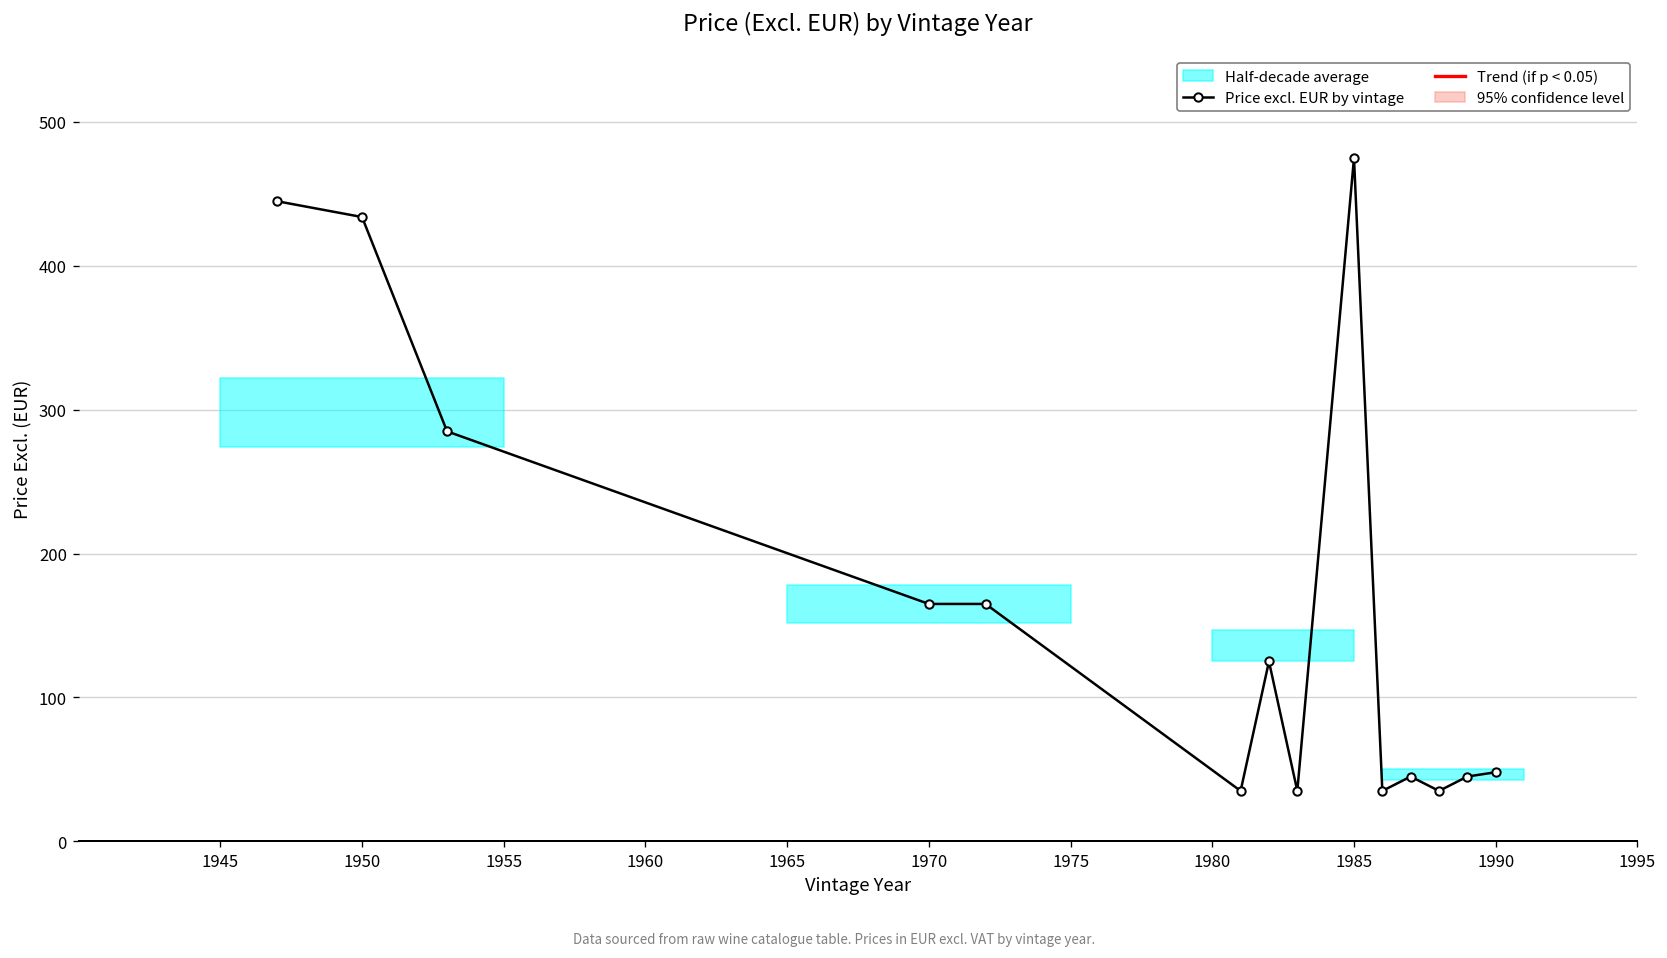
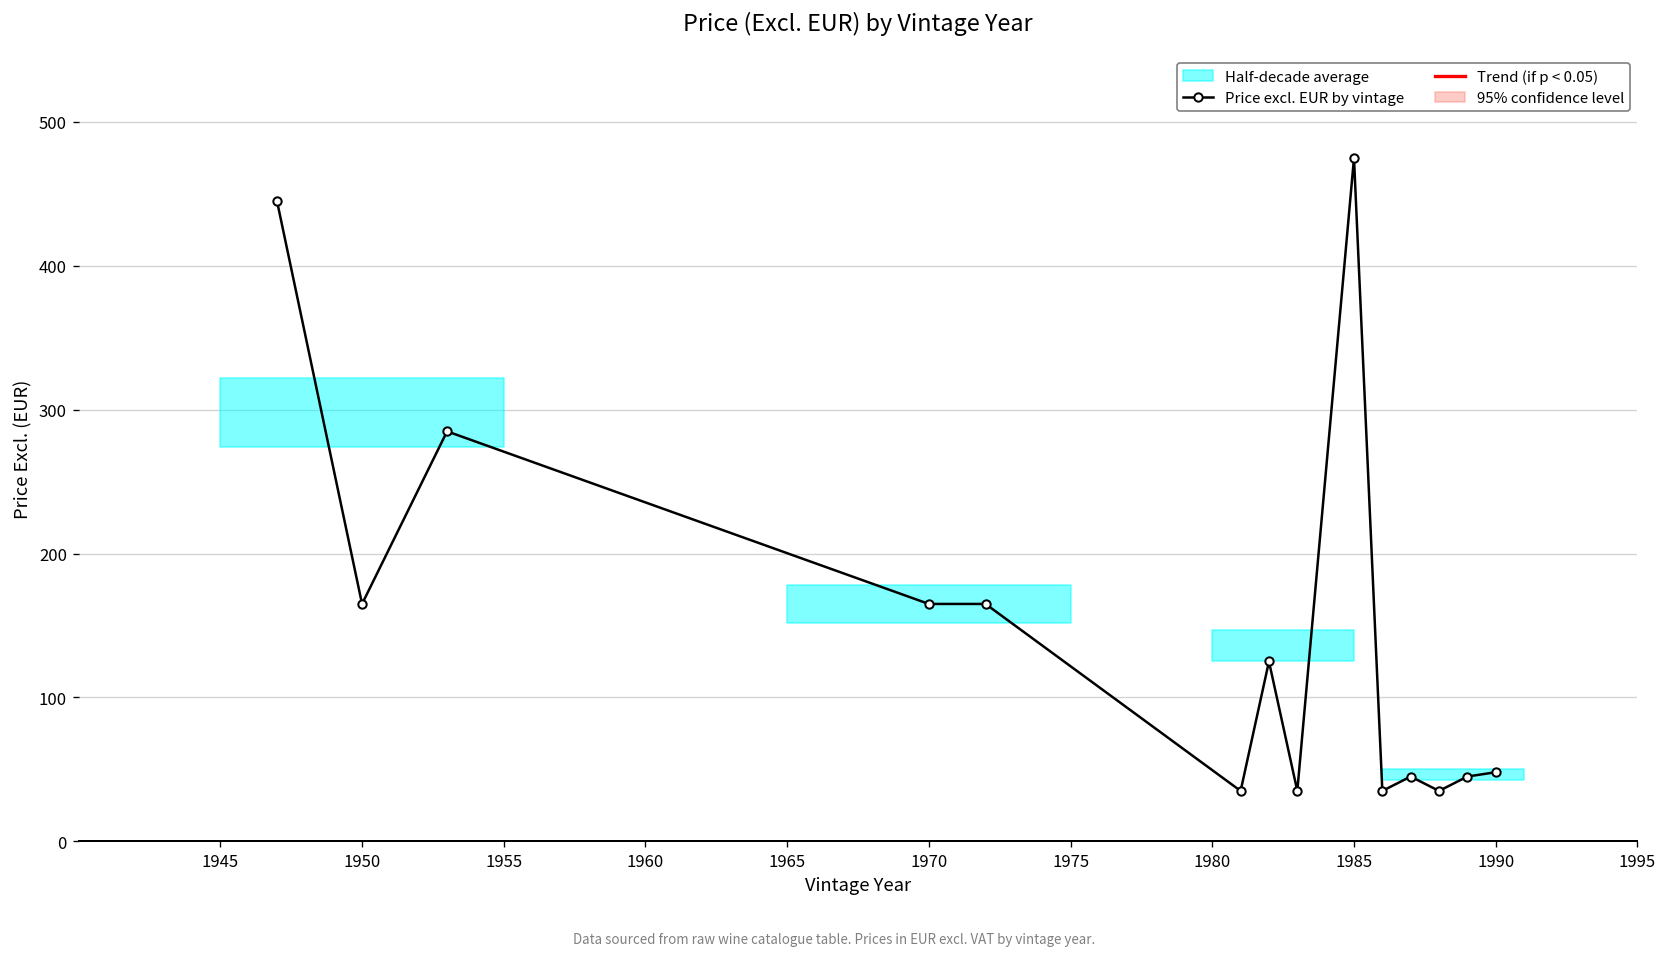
Price excl. EUR by vintage, 1950: 434 -> 165
